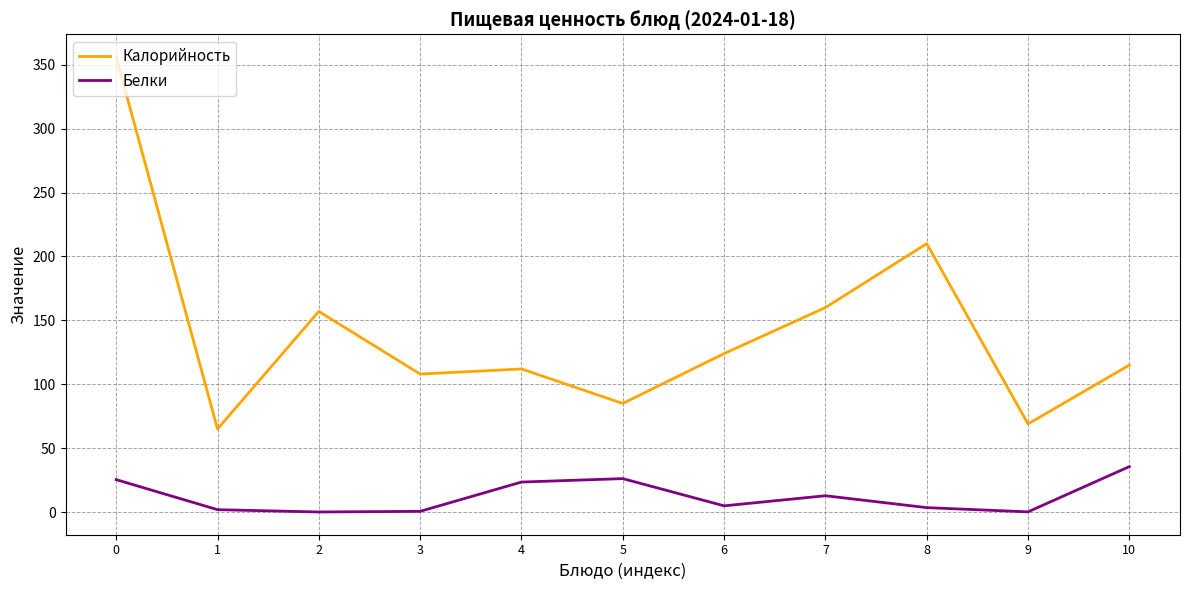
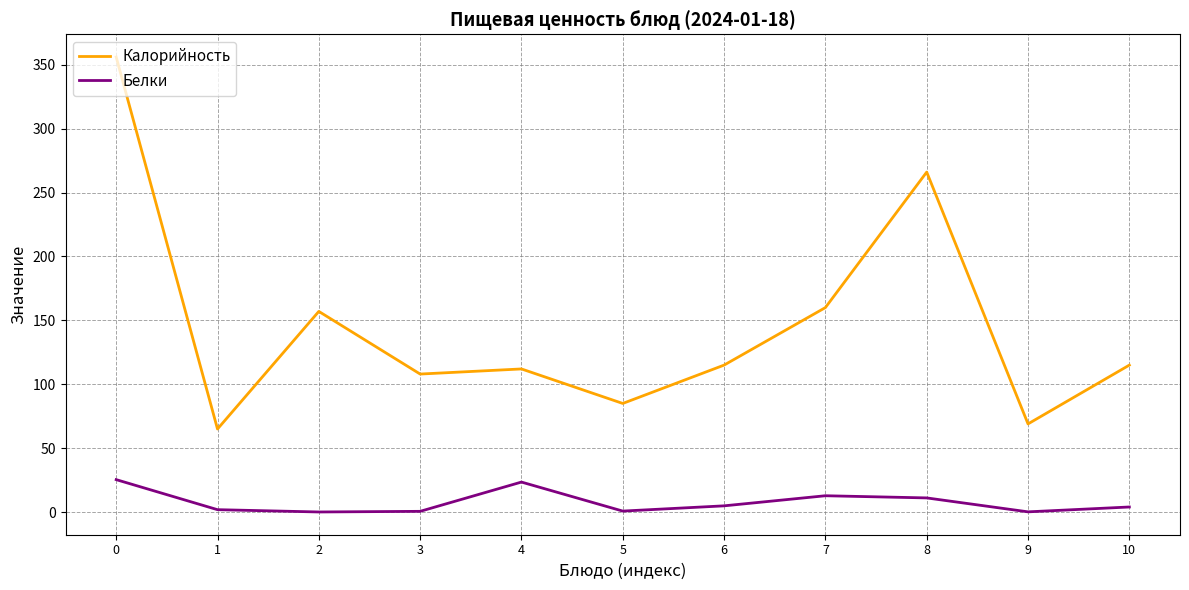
Белки, 5: 26 -> 1
Калорийность, 6: 124 -> 115
Калорийность, 8: 210 -> 266
Белки, 8: 4 -> 11
Белки, 10: 36 -> 4
